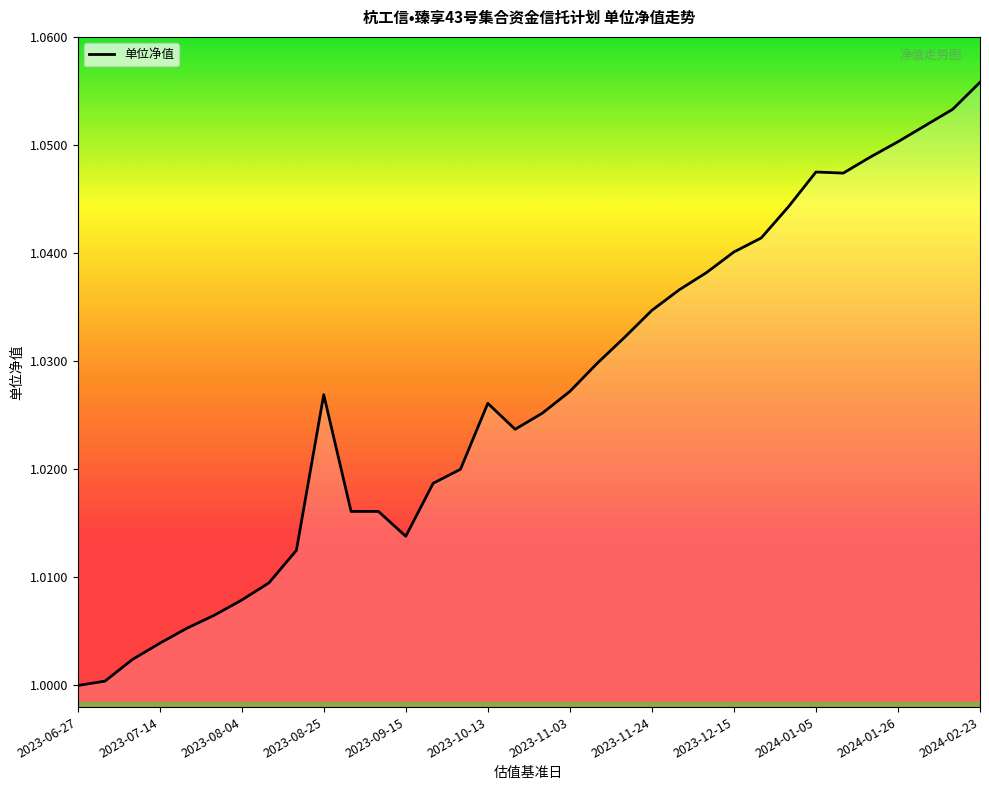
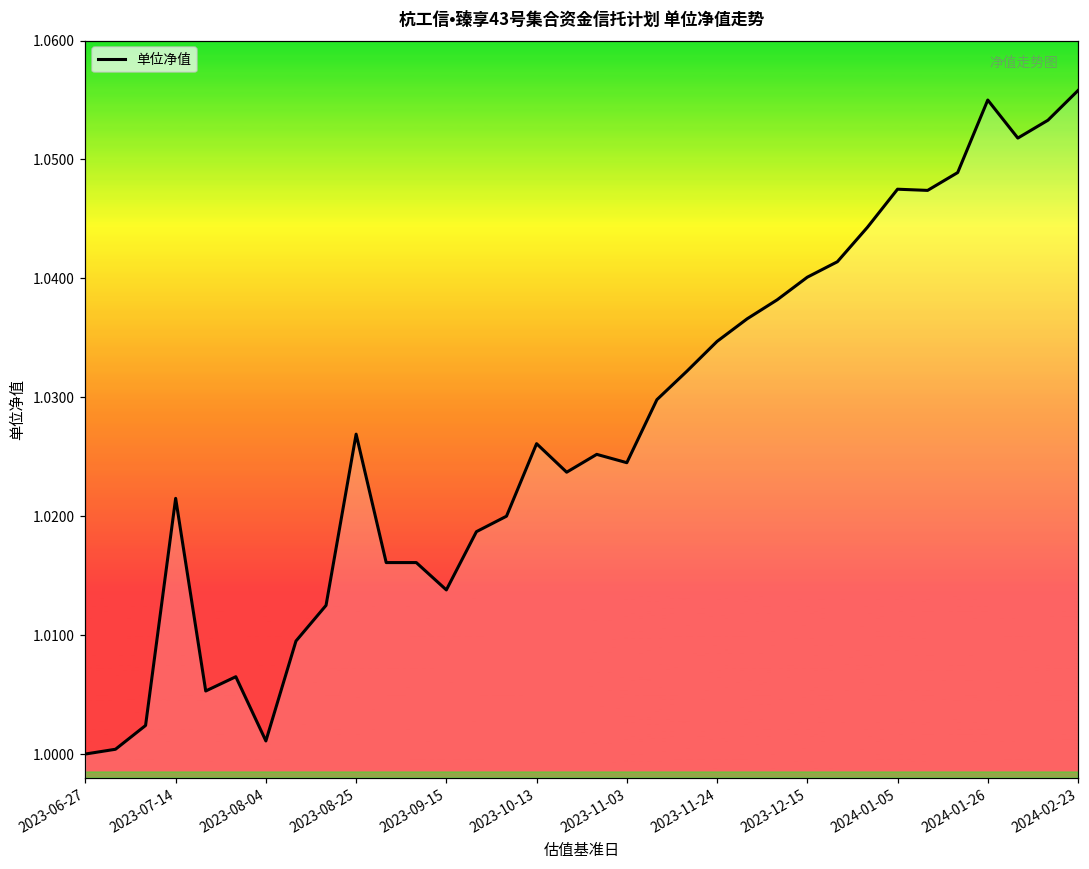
2023-07-14: 1.0039 -> 1.0215
2023-08-04: 1.0079 -> 1.0011
2023-11-03: 1.0272 -> 1.0245
2024-01-26: 1.0503 -> 1.0550
